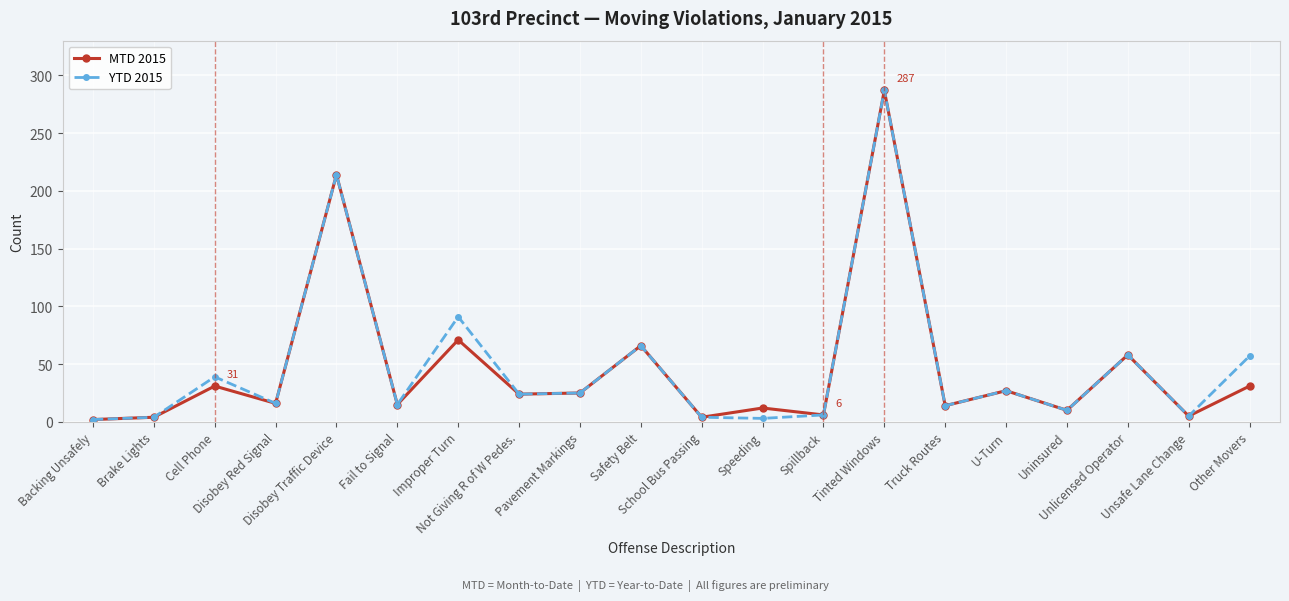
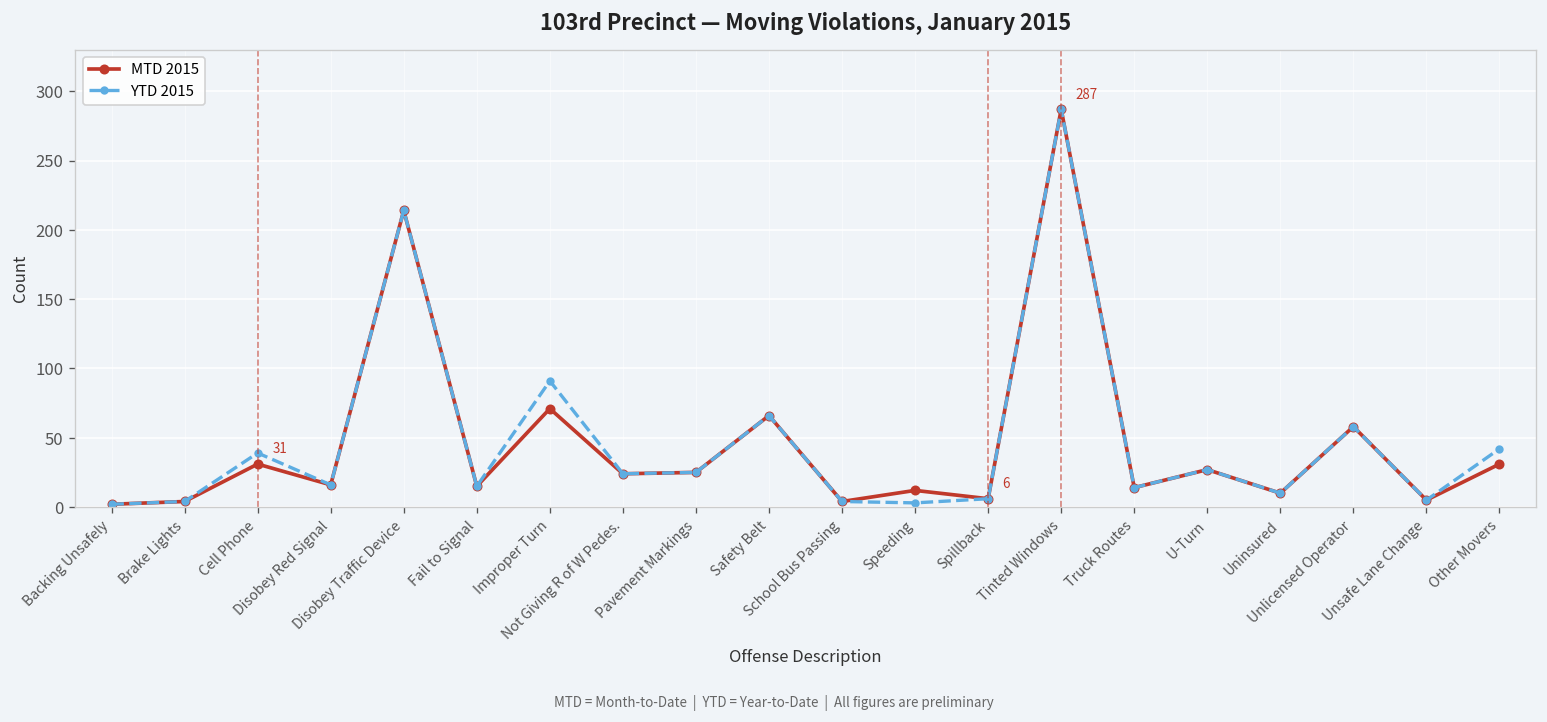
YTD 2015, Other Movers: 57 -> 42
